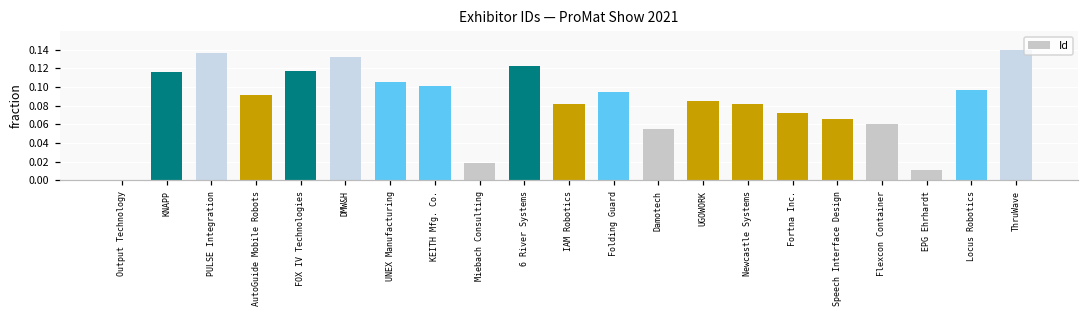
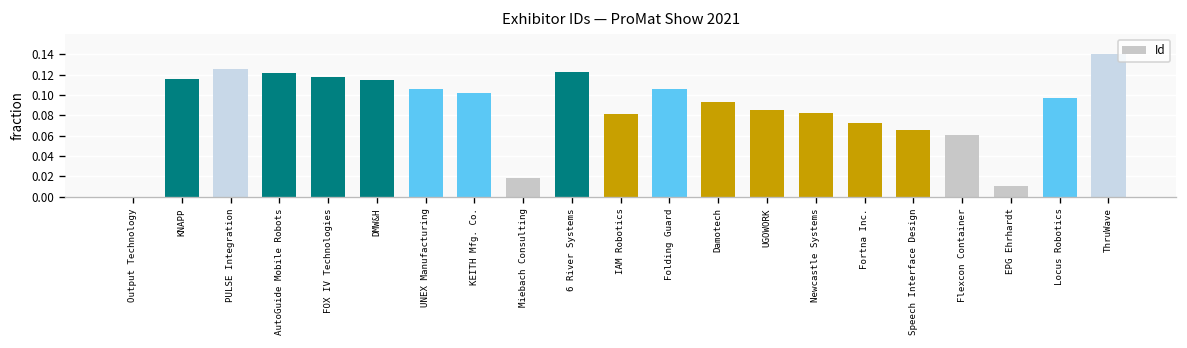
PULSE Integration: 0.14 -> 0.13
AutoGuide Mobile Robots: 0.09 -> 0.12
DMW&H: 0.13 -> 0.11
Folding Guard: 0.10 -> 0.11
Damotech: 0.06 -> 0.09
